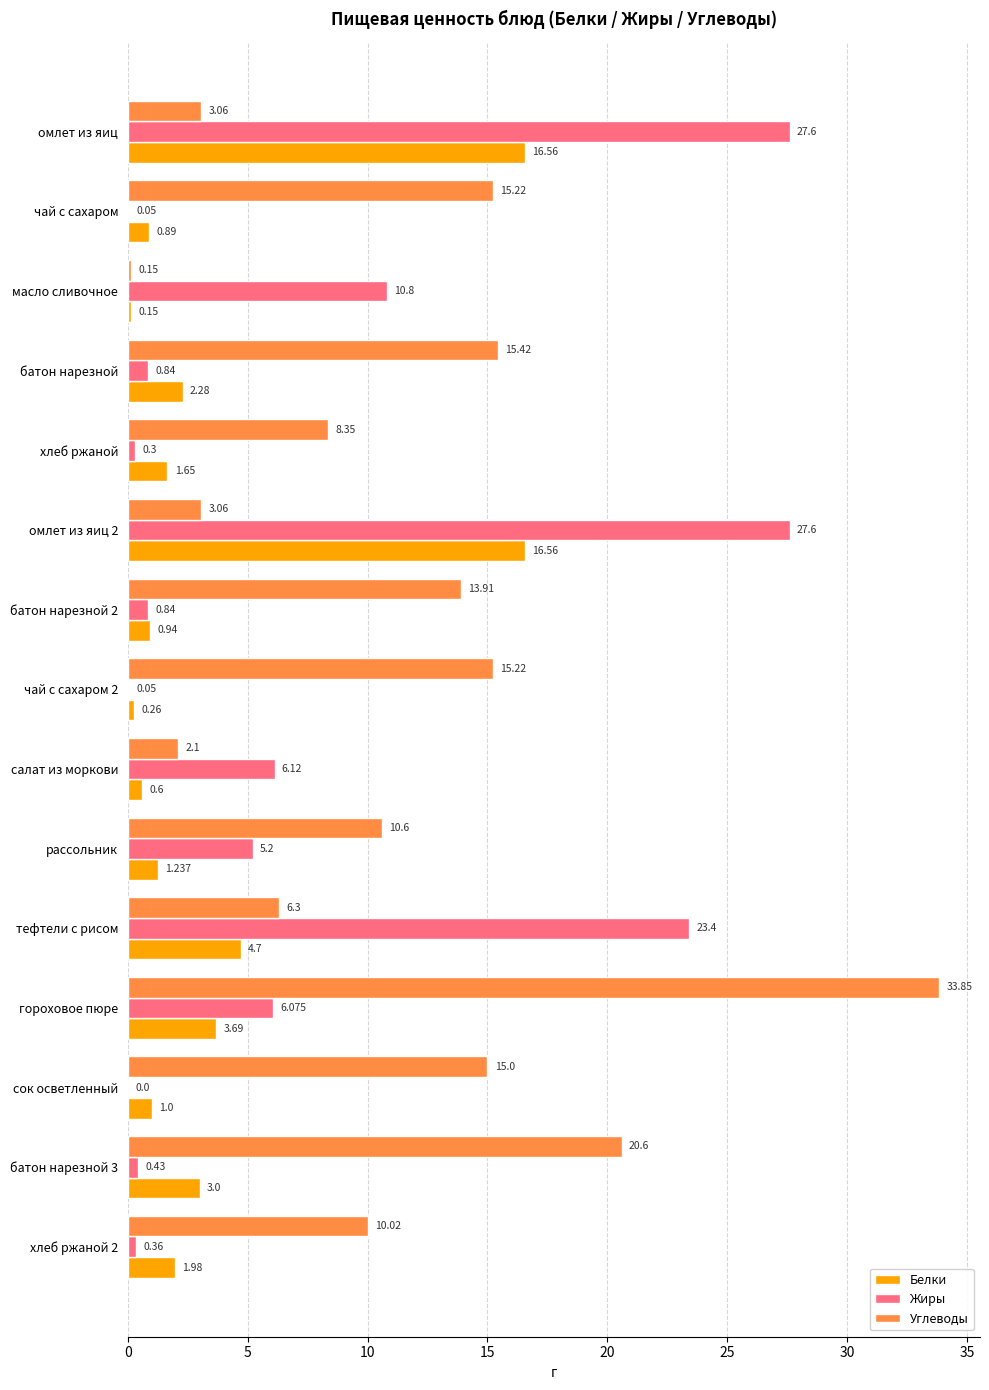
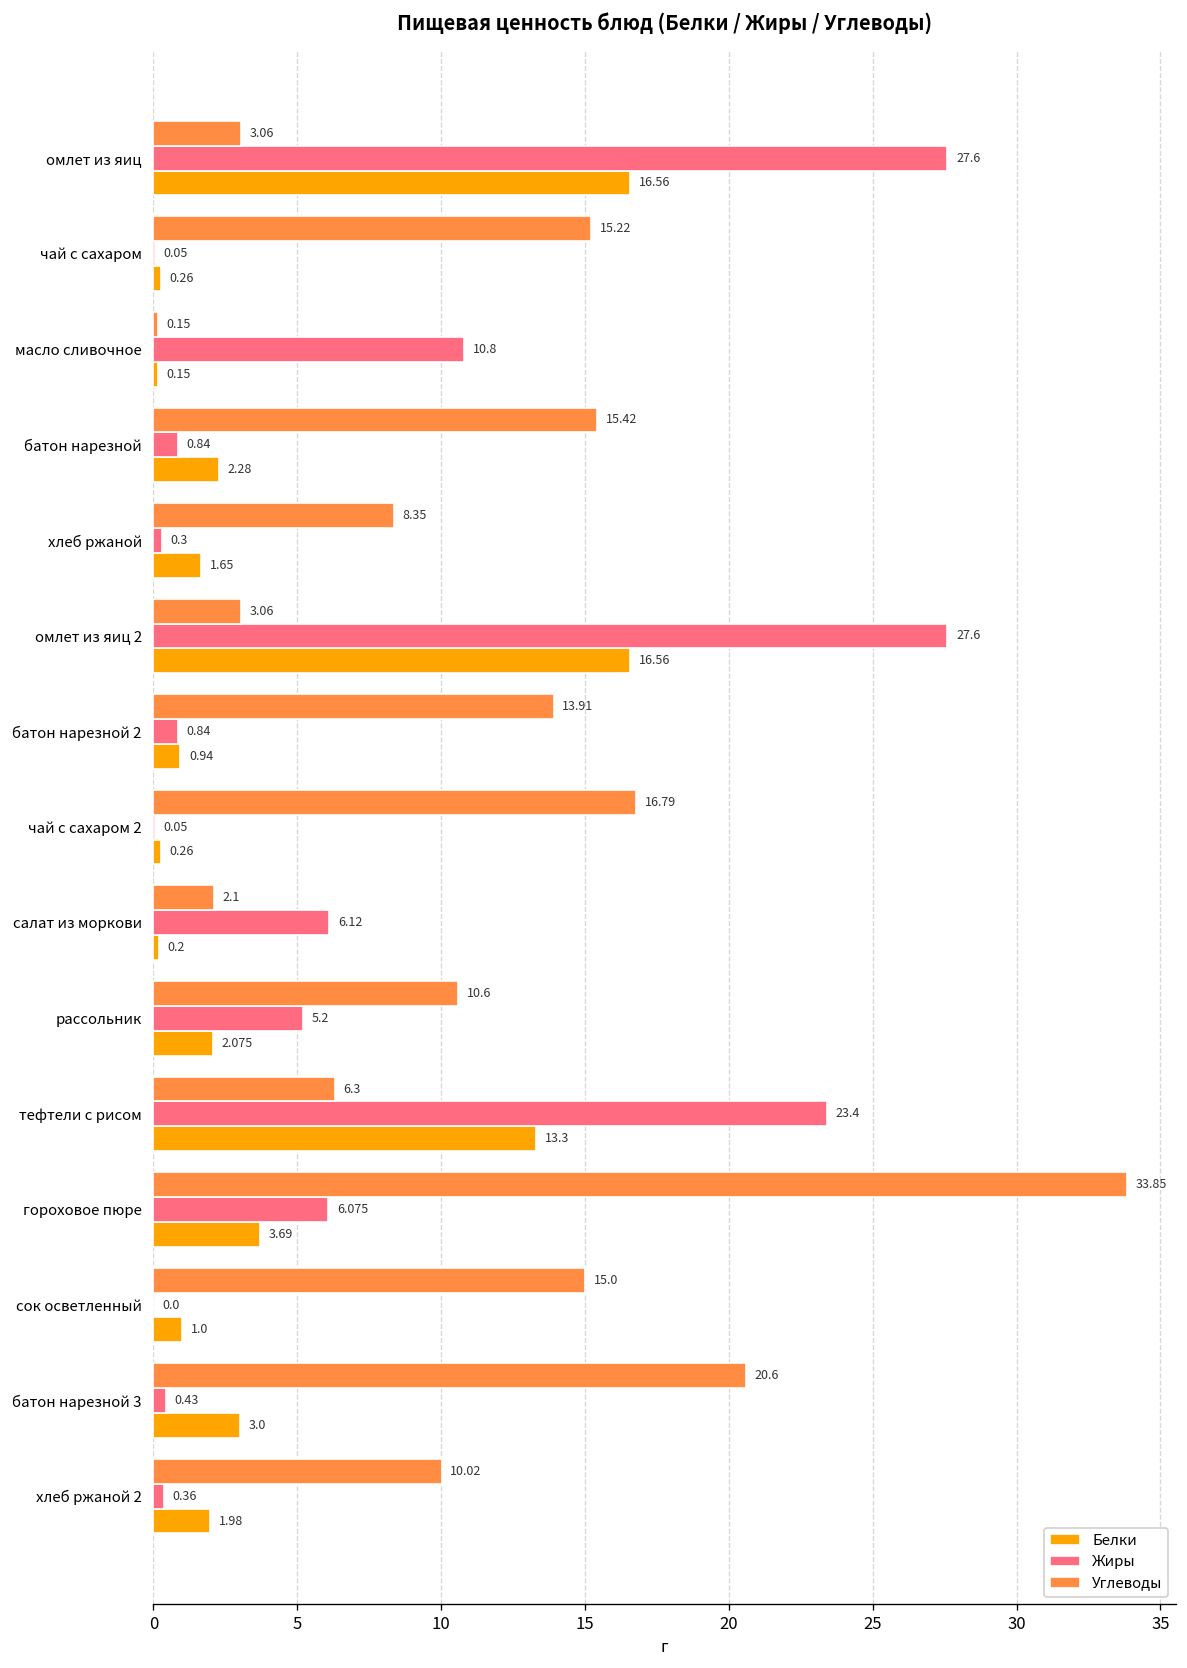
Белки, чай с сахаром: 0.89 -> 0.26
Углеводы, чай с сахаром 2: 15.22 -> 16.79
Белки, салат из моркови: 0.6 -> 0.2
Белки, рассольник: 1.237 -> 2.075
Белки, тефтели с рисом: 4.7 -> 13.3
